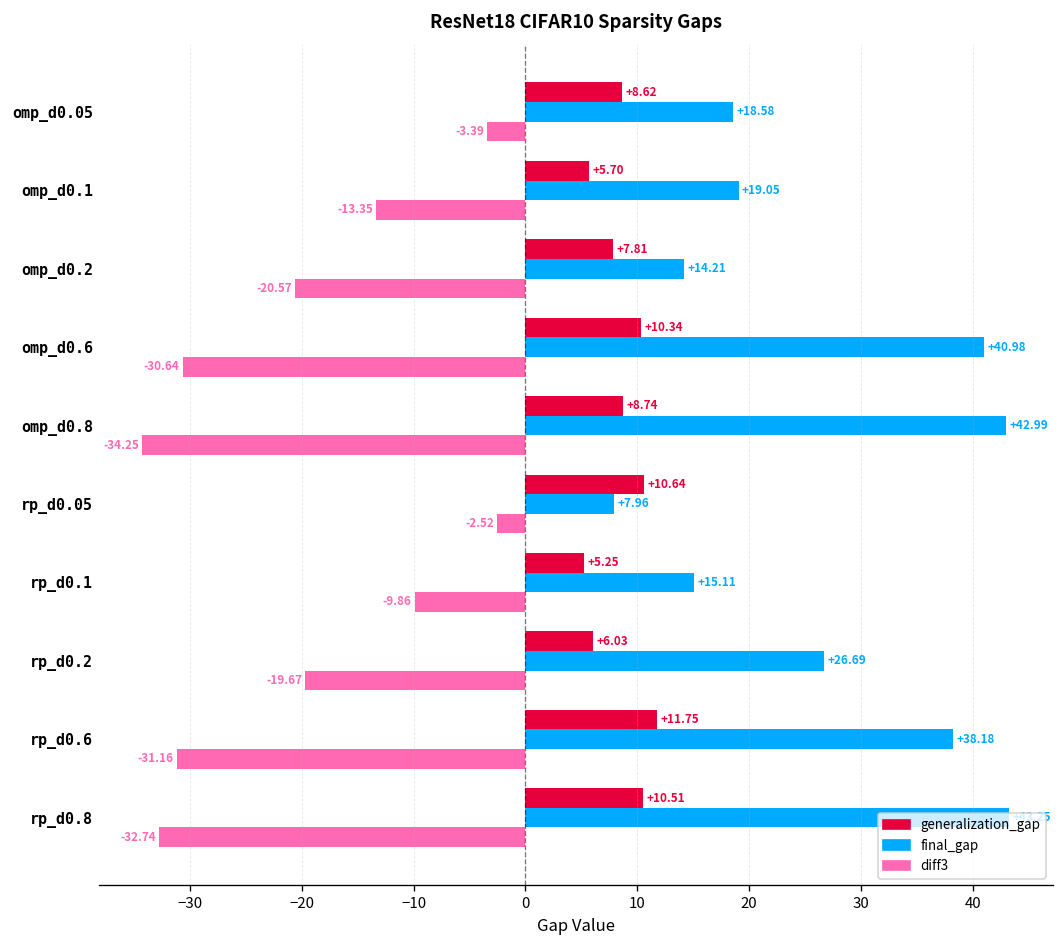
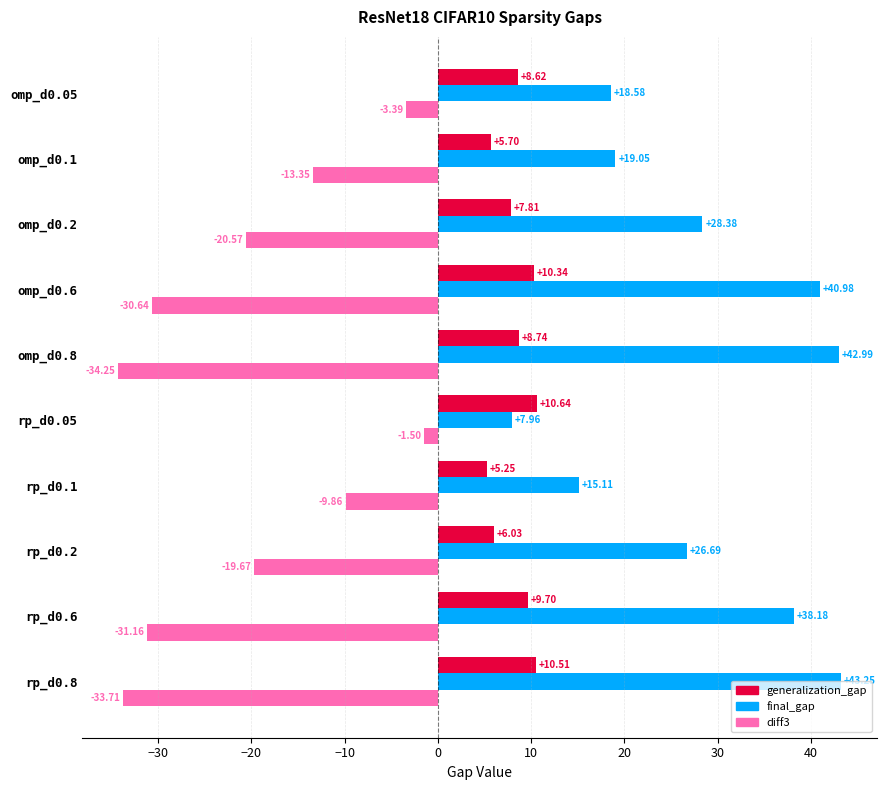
final_gap, omp_d0.2: +14.21 -> +28.38
diff3, rp_d0.05: -2.52 -> -1.50
generalization_gap, rp_d0.6: +11.75 -> +9.70
diff3, rp_d0.8: -32.74 -> -33.71
